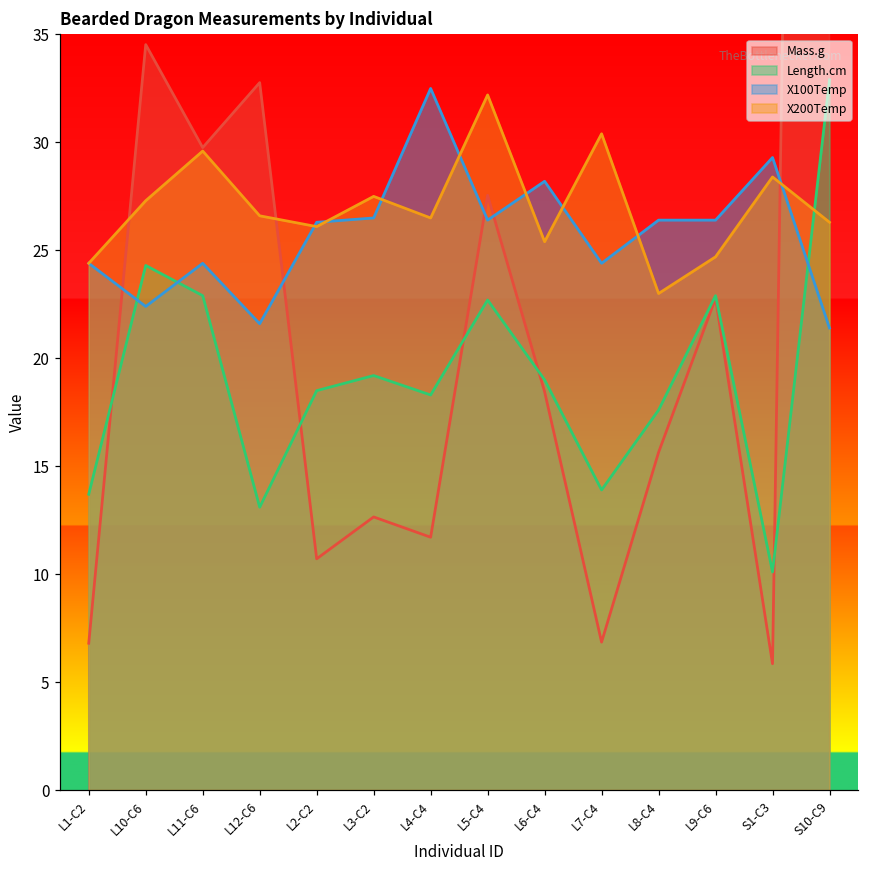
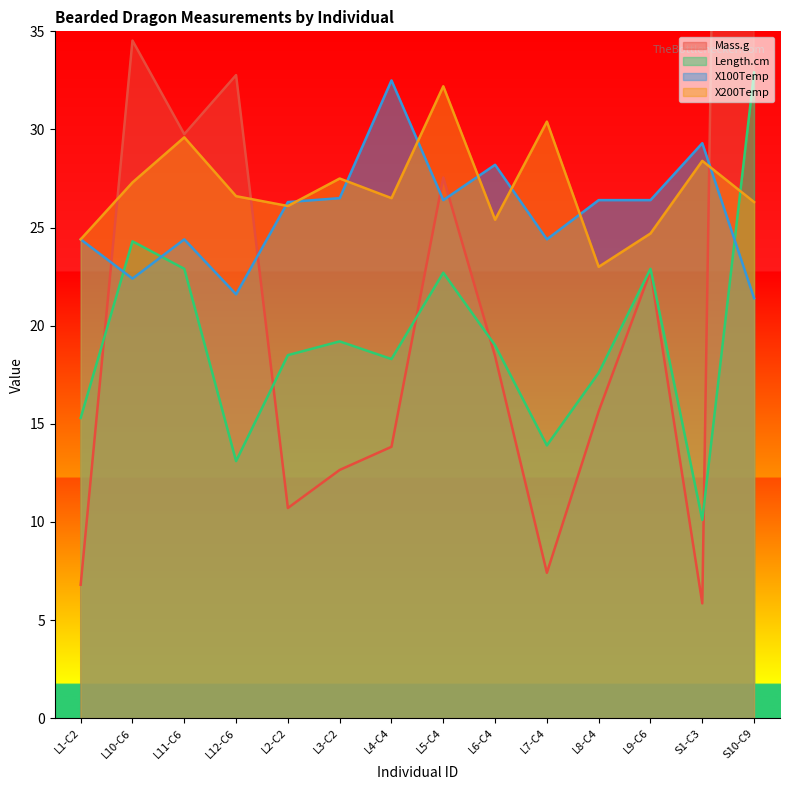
Length.cm, L1-C2: 13.7 -> 15.3
Mass.g, L4-C4: 11.7 -> 13.8
Mass.g, L7-C4: 6.9 -> 7.4
